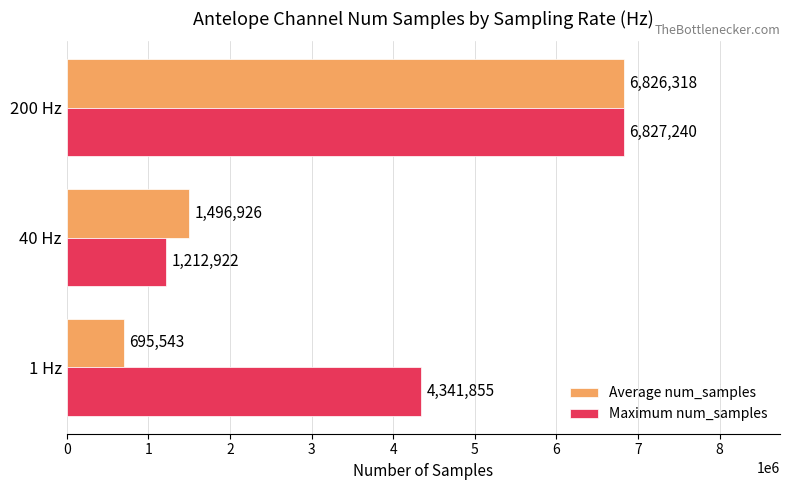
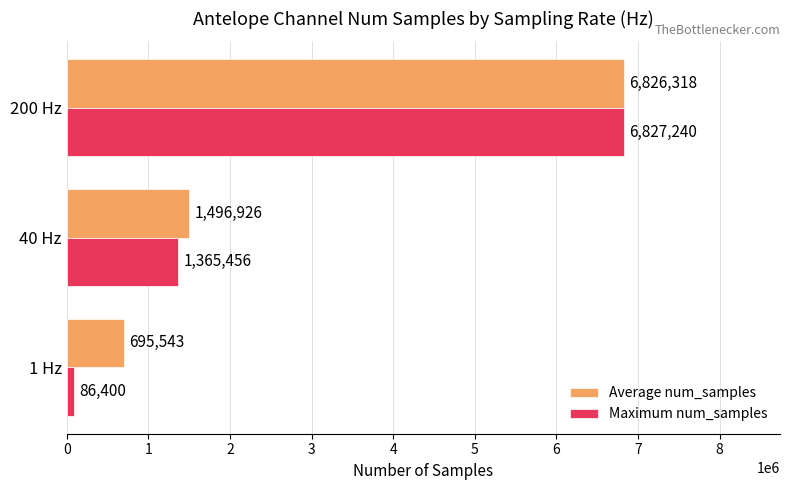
Maximum num_samples, 40 Hz: 1,212,922 -> 1,365,456
Maximum num_samples, 1 Hz: 4,341,855 -> 86,400
